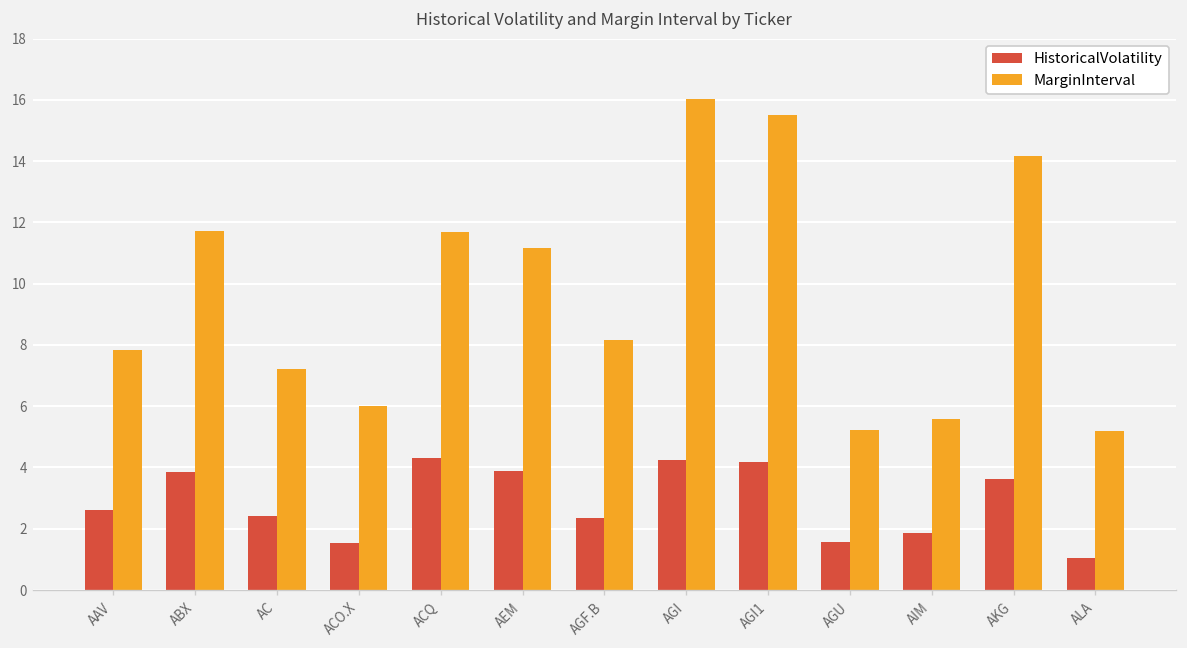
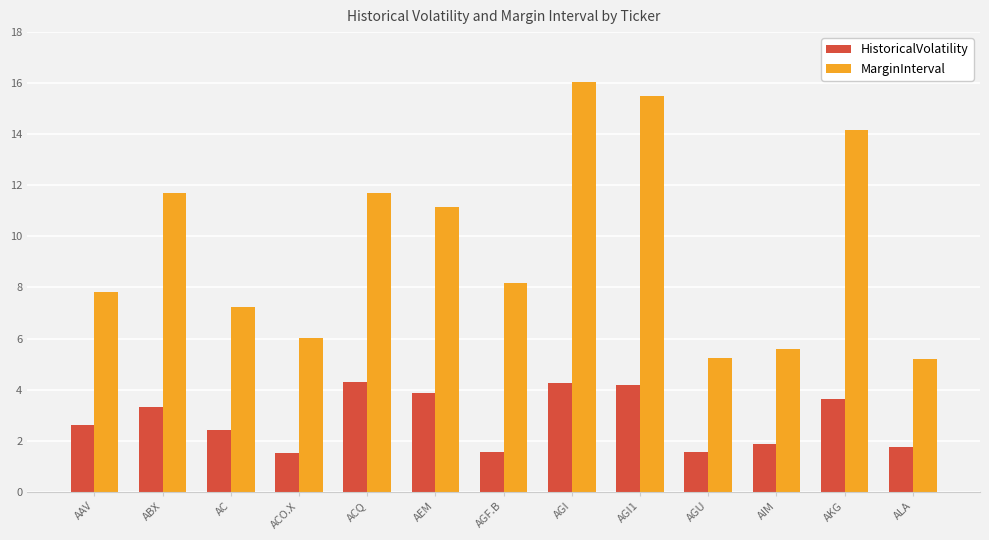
HistoricalVolatility, ABX: 3.9 -> 3.3
HistoricalVolatility, AGF.B: 2.3 -> 1.6
HistoricalVolatility, ALA: 1.0 -> 1.7
